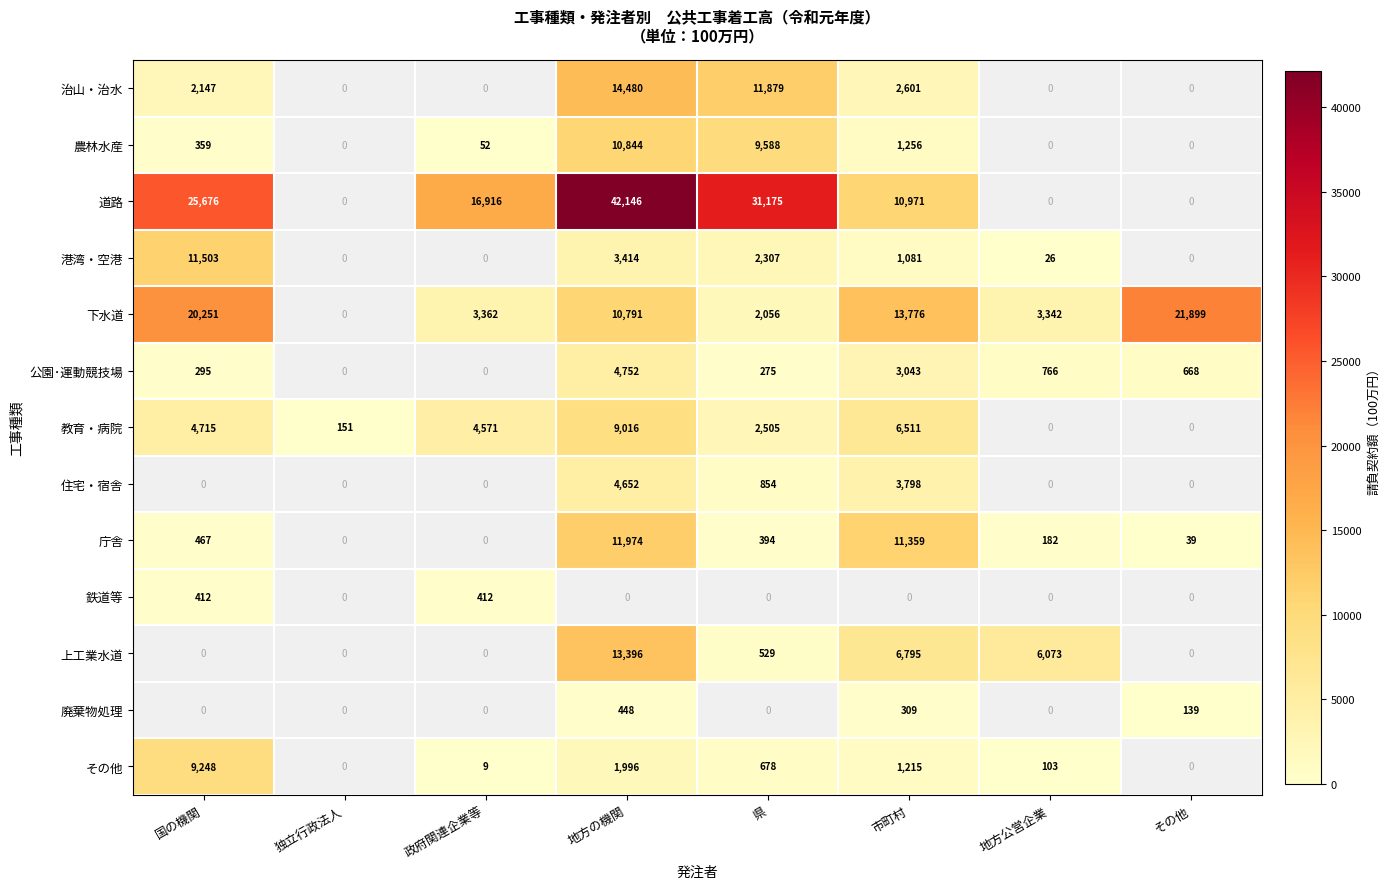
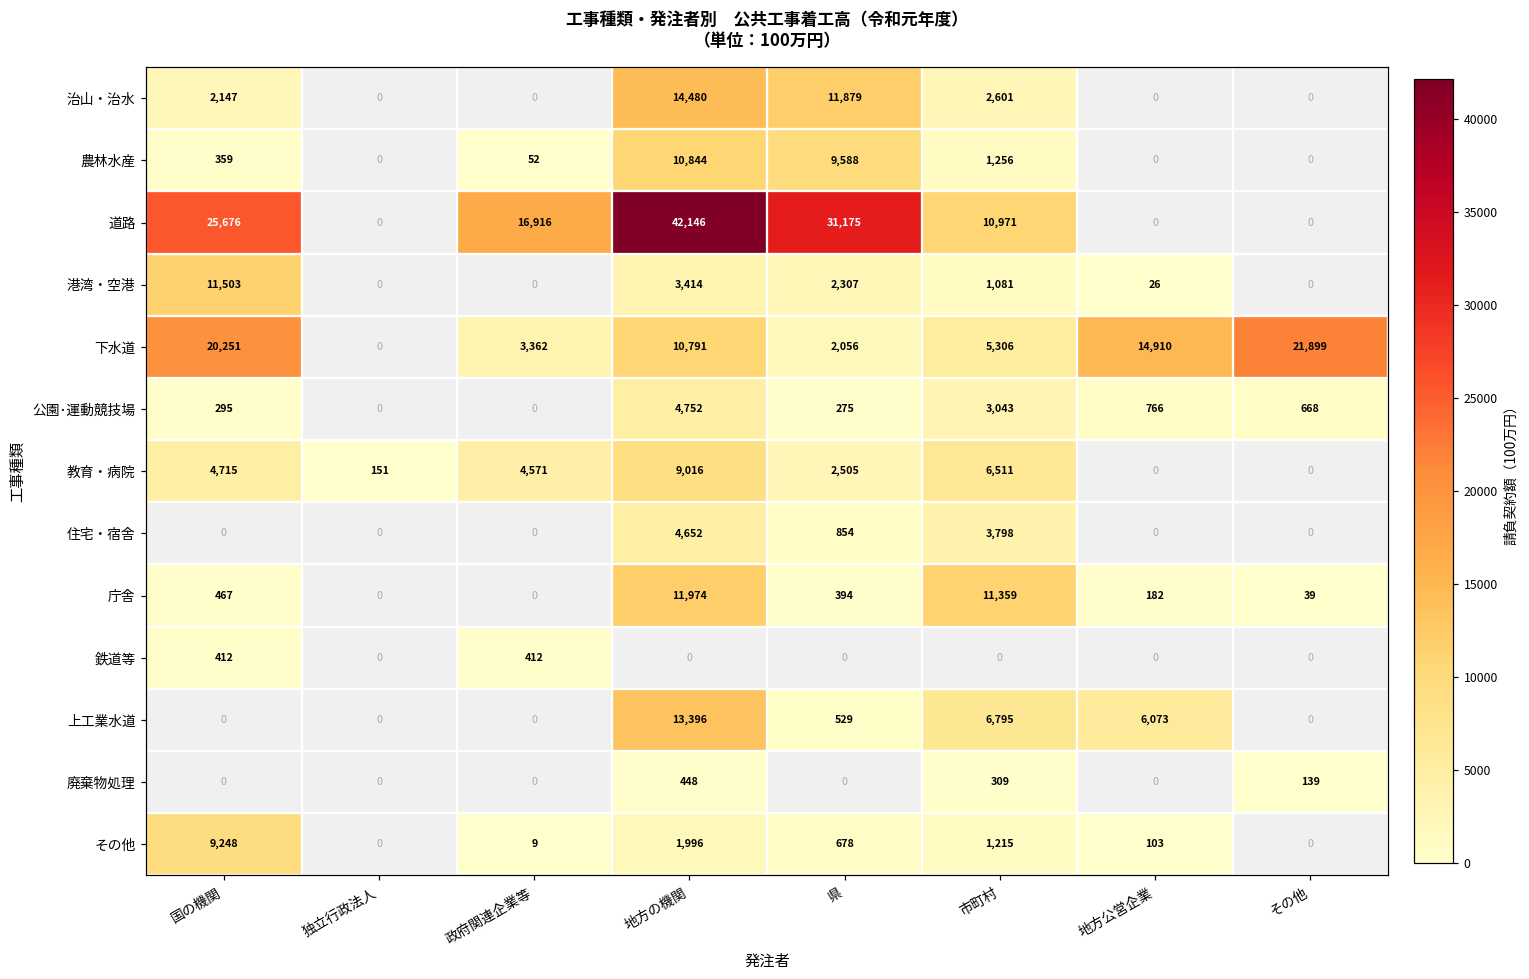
下水道, 市町村: 13,776 -> 5,306
下水道, 地方公営企業: 3,342 -> 14,910
